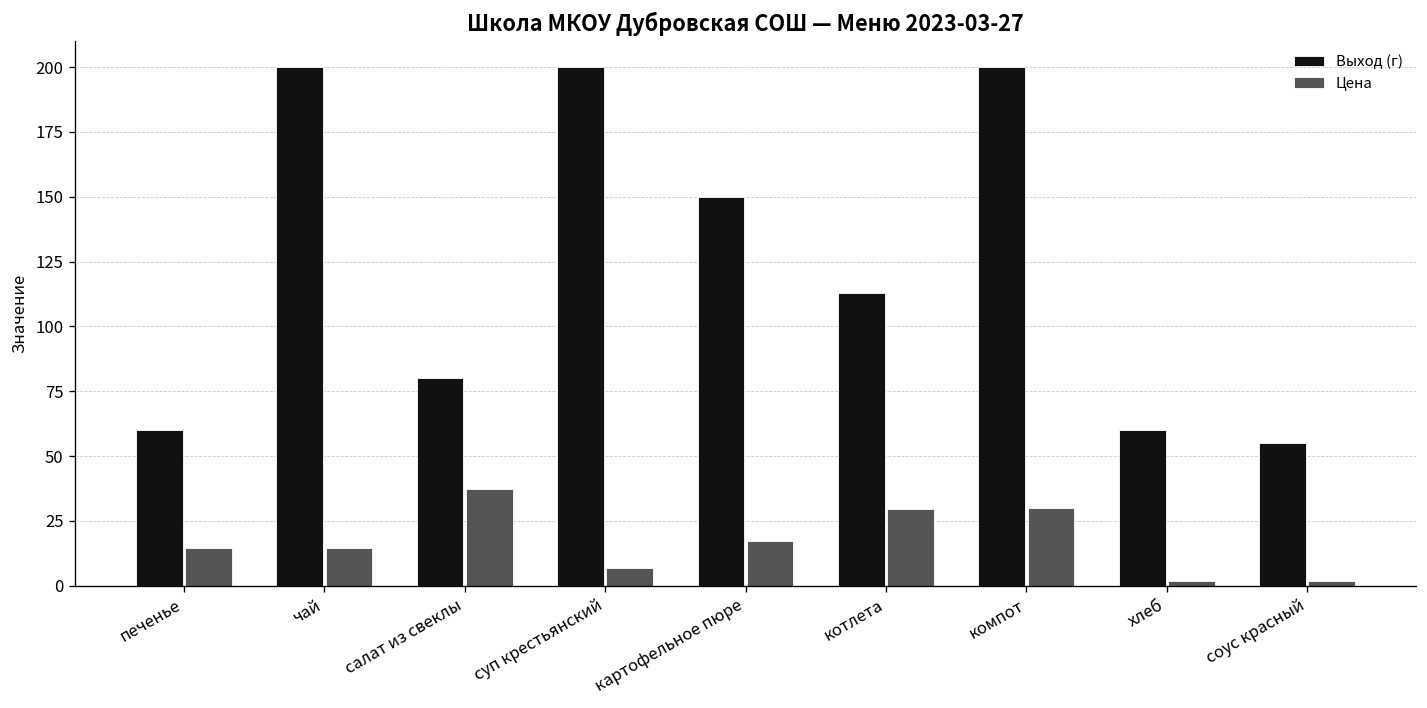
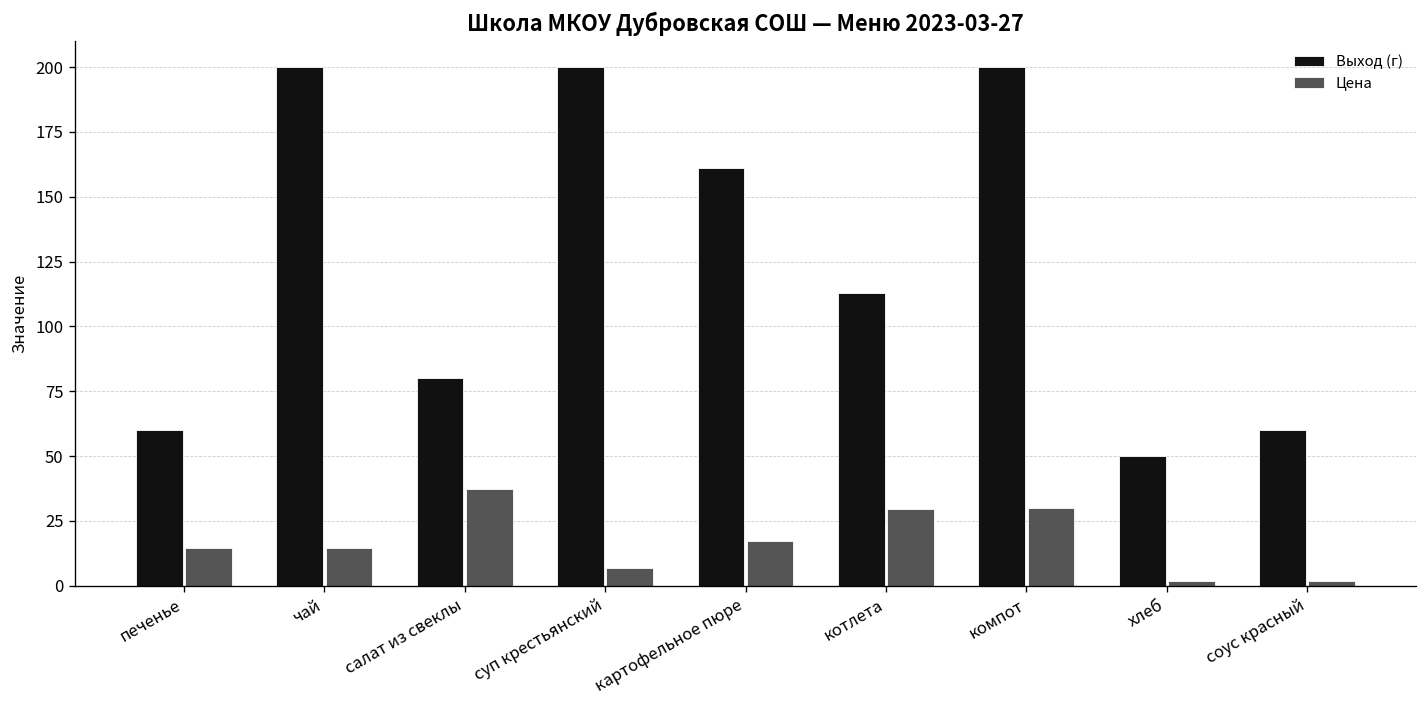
Выход (г), картофельное пюре: 150 -> 161
Выход (г), хлеб: 60 -> 50
Выход (г), соус красный: 55 -> 60
